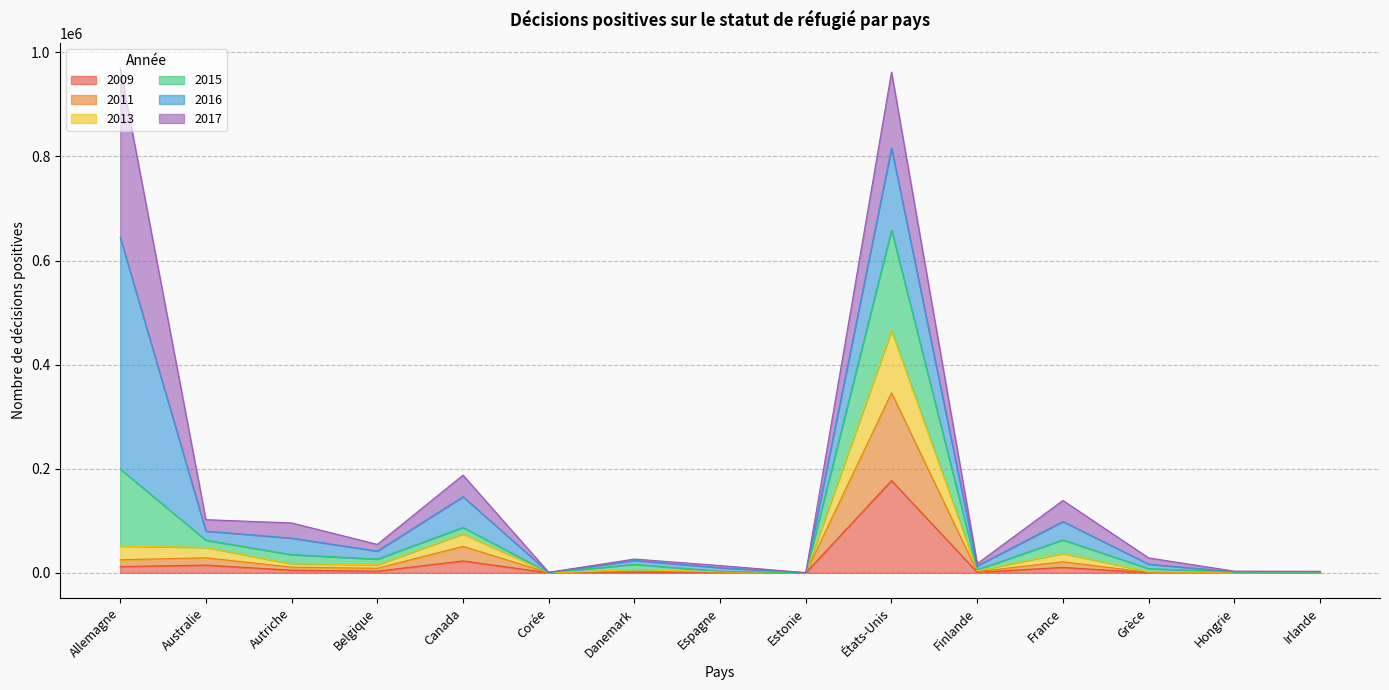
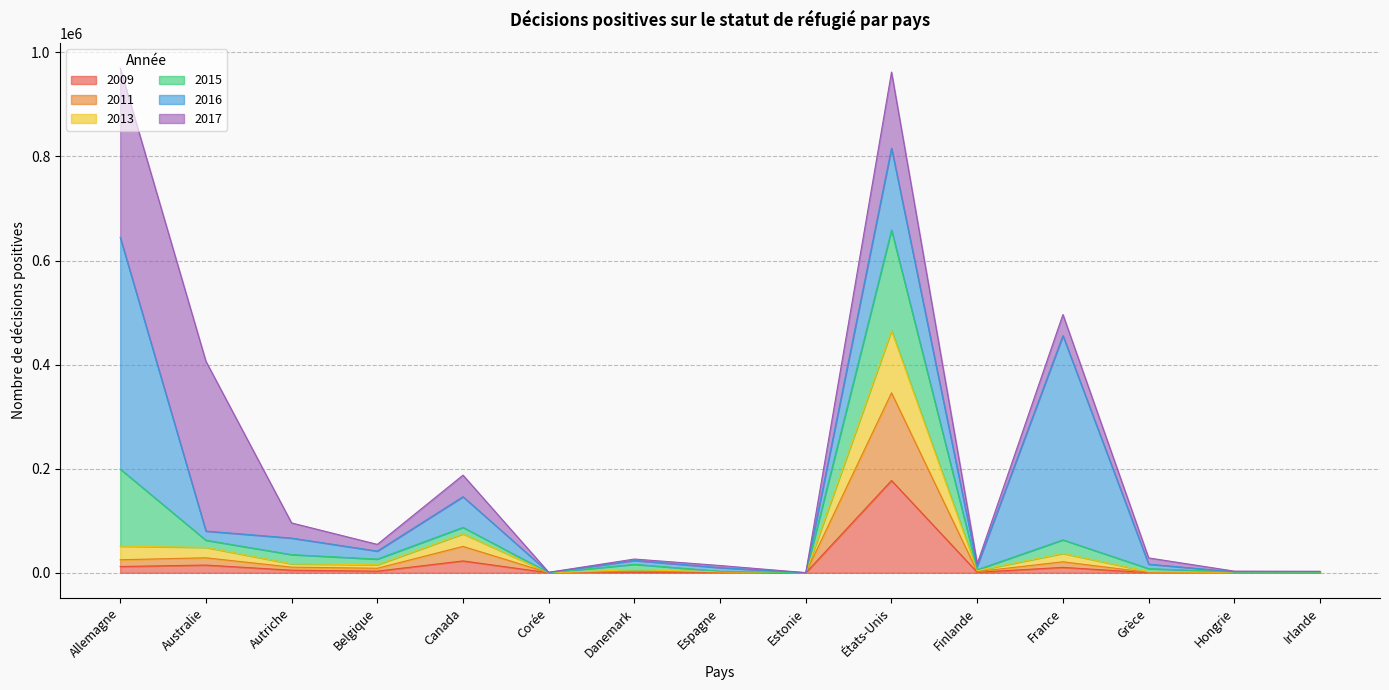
2017, Australie: 20000 -> 330000
2016, France: 40000 -> 390000
